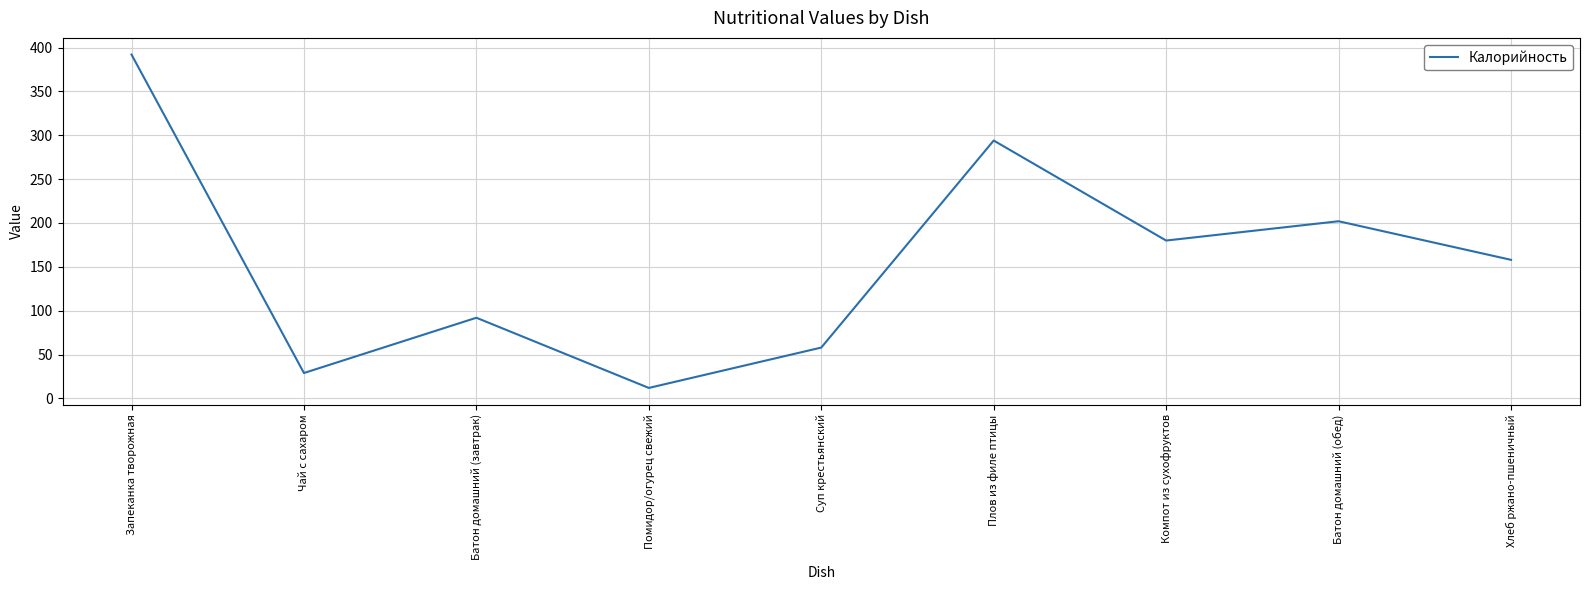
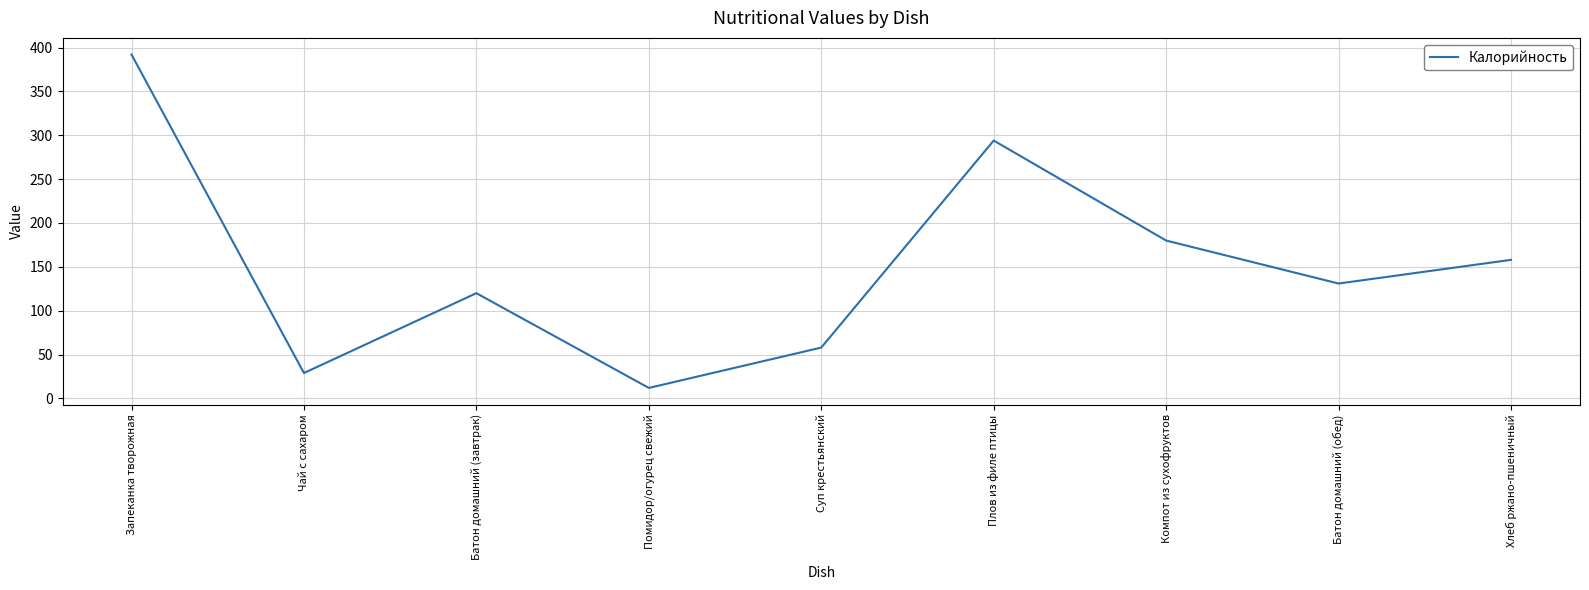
Батон домашний (завтрак): 90 -> 120
Батон домашний (обед): 200 -> 130
